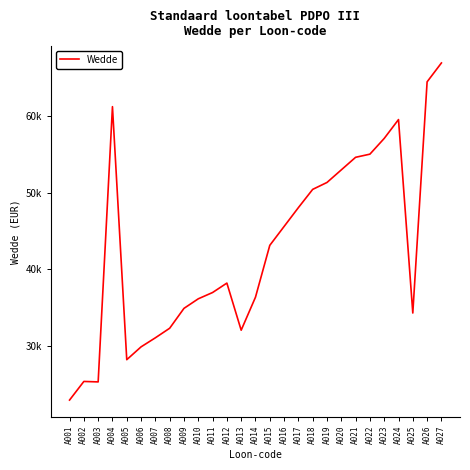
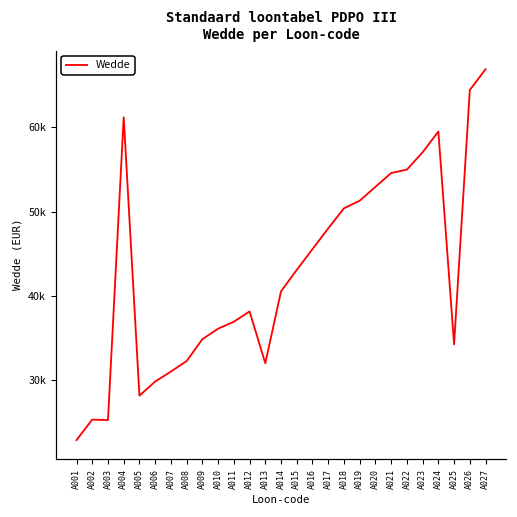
A014: 36000 -> 41000
